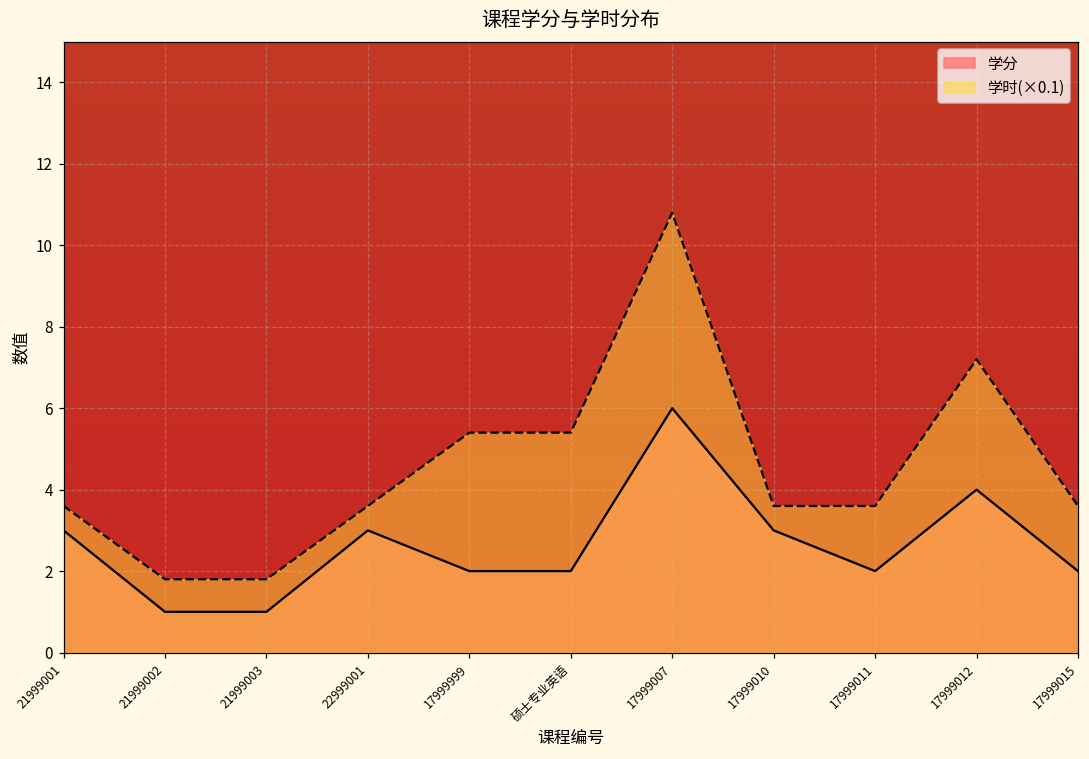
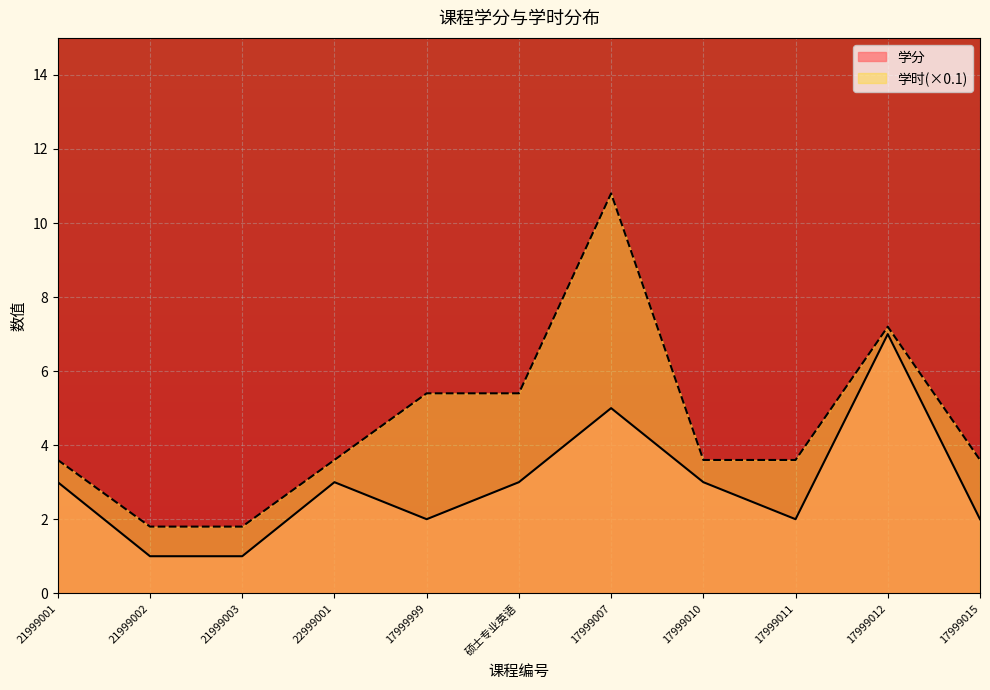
学分, 硕士专业英语: 2 -> 3
学分, 17999007: 6 -> 5
学分, 17999012: 4 -> 7
